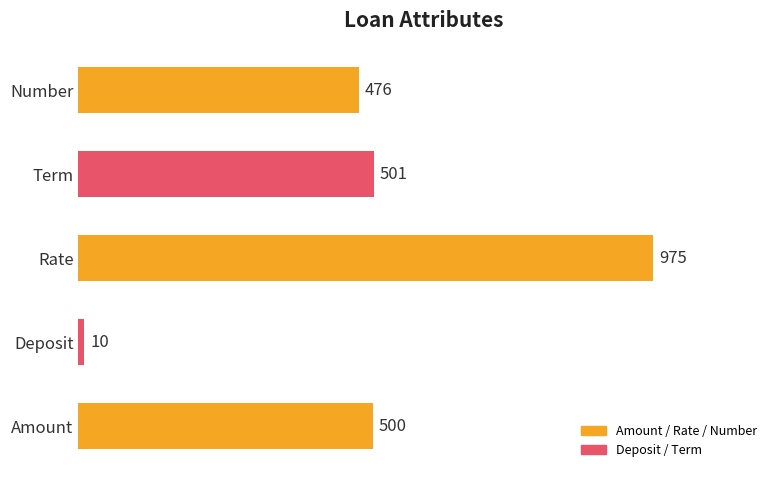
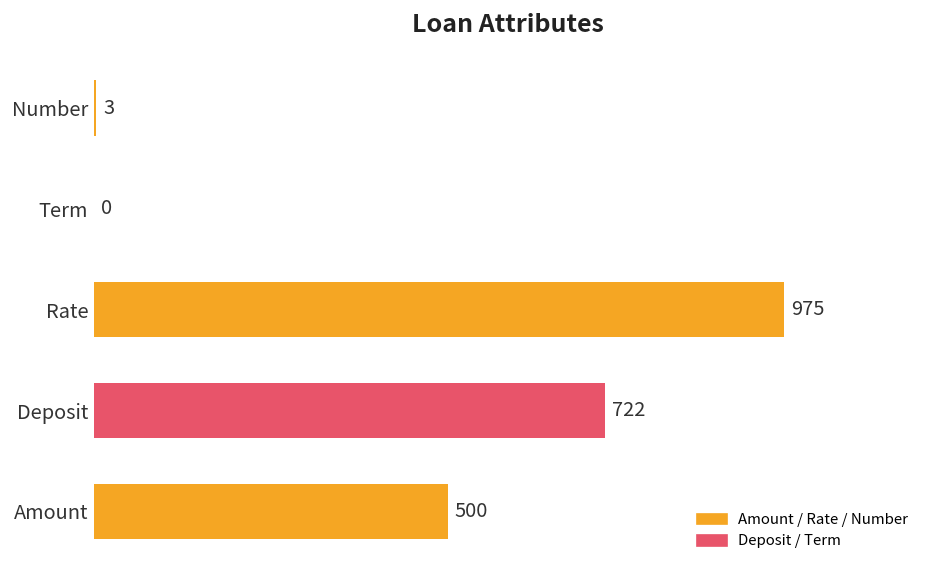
Number: 476 -> 3
Term: 501 -> 0
Deposit: 10 -> 722
